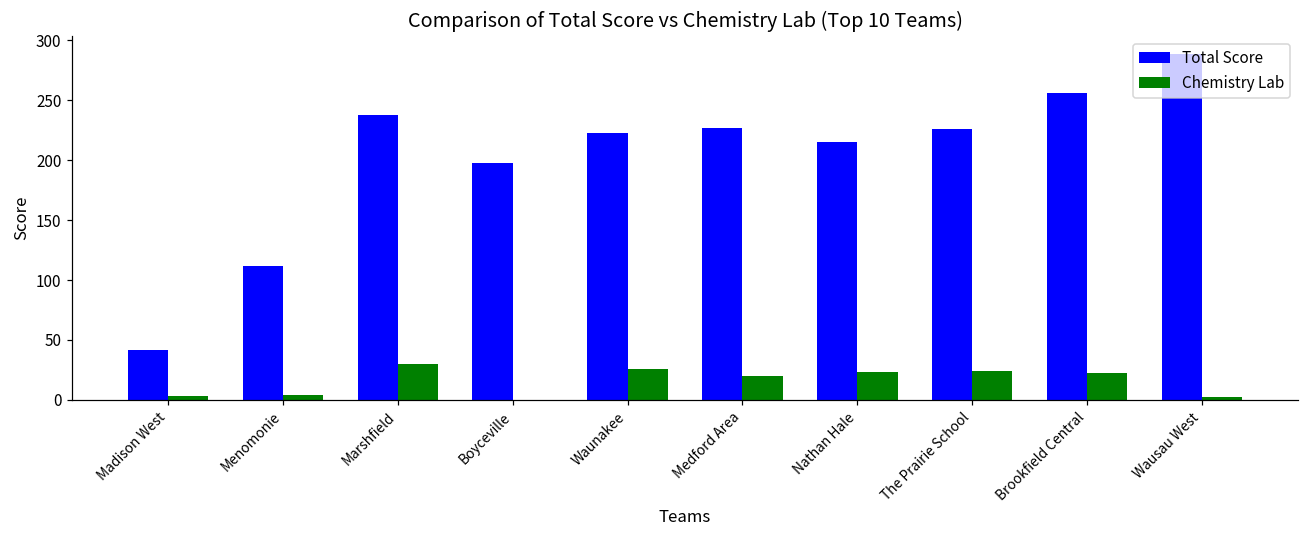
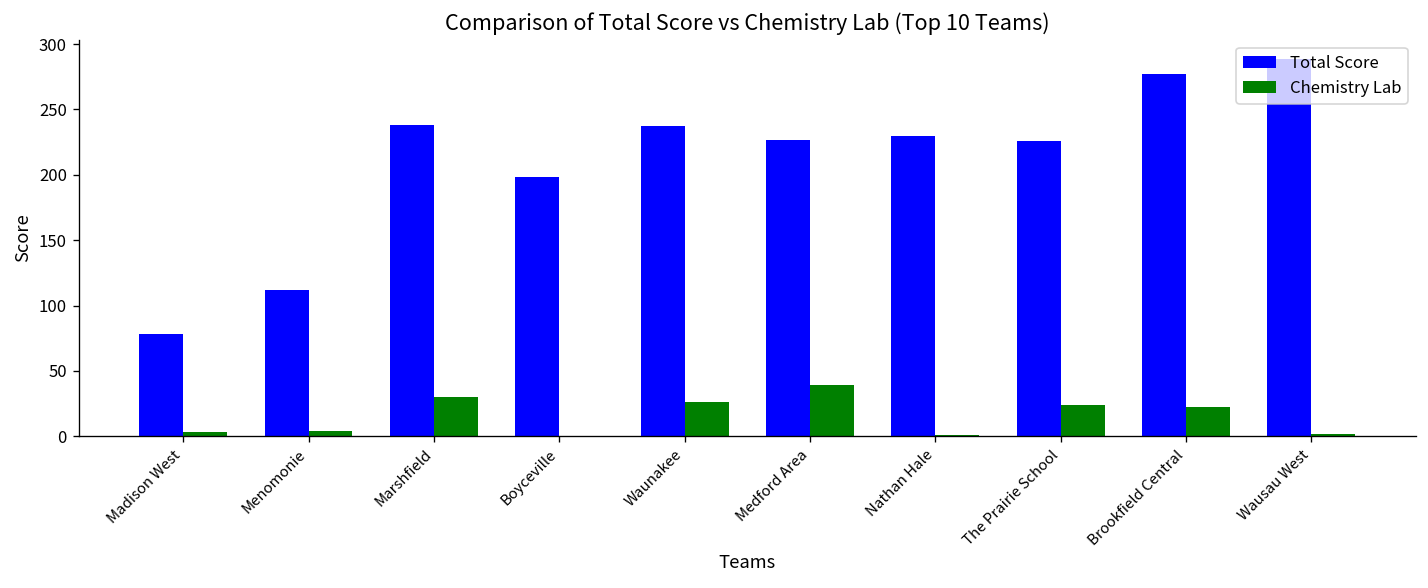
Total Score, Madison West: 42 -> 78
Total Score, Waunakee: 223 -> 237
Chemistry Lab, Medford Area: 20 -> 39
Total Score, Nathan Hale: 215 -> 230
Chemistry Lab, Nathan Hale: 23 -> 1
Total Score, Brookfield Central: 256 -> 277
